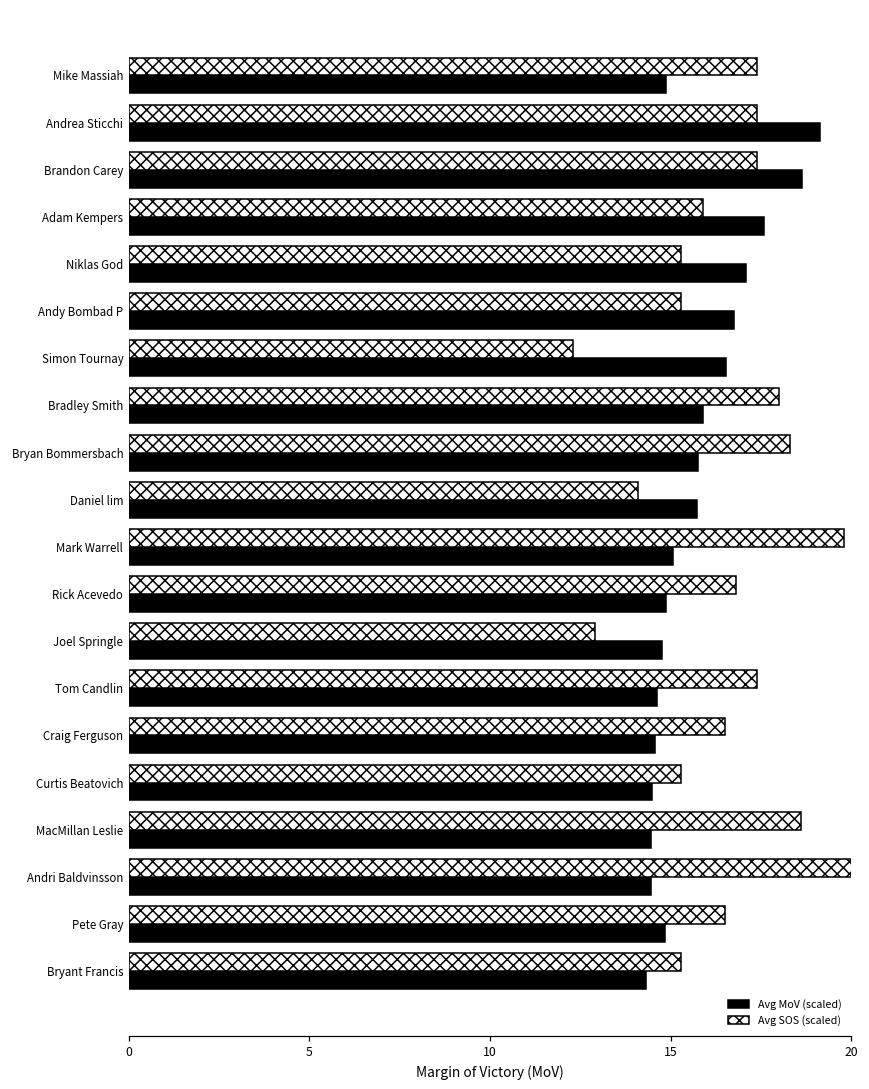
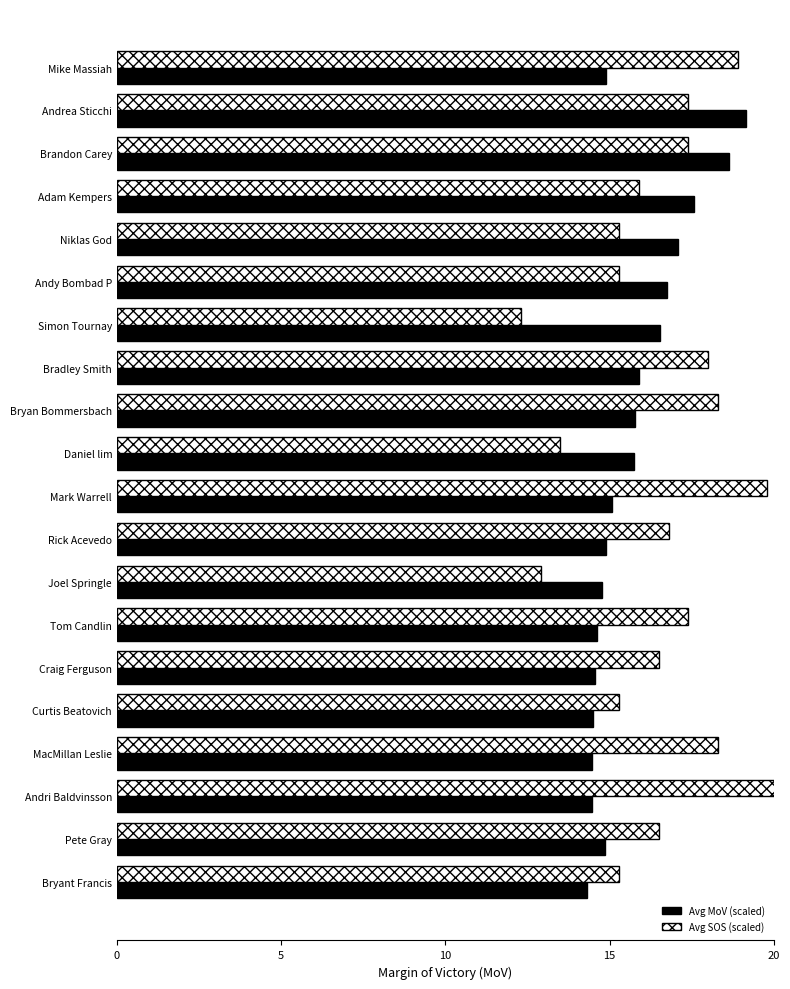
Avg SOS (scaled), Mike Massiah: 17.4 -> 18.9
Avg SOS (scaled), Daniel lim: 14.1 -> 13.5
Avg SOS (scaled), MacMillan Leslie: 18.6 -> 18.3
